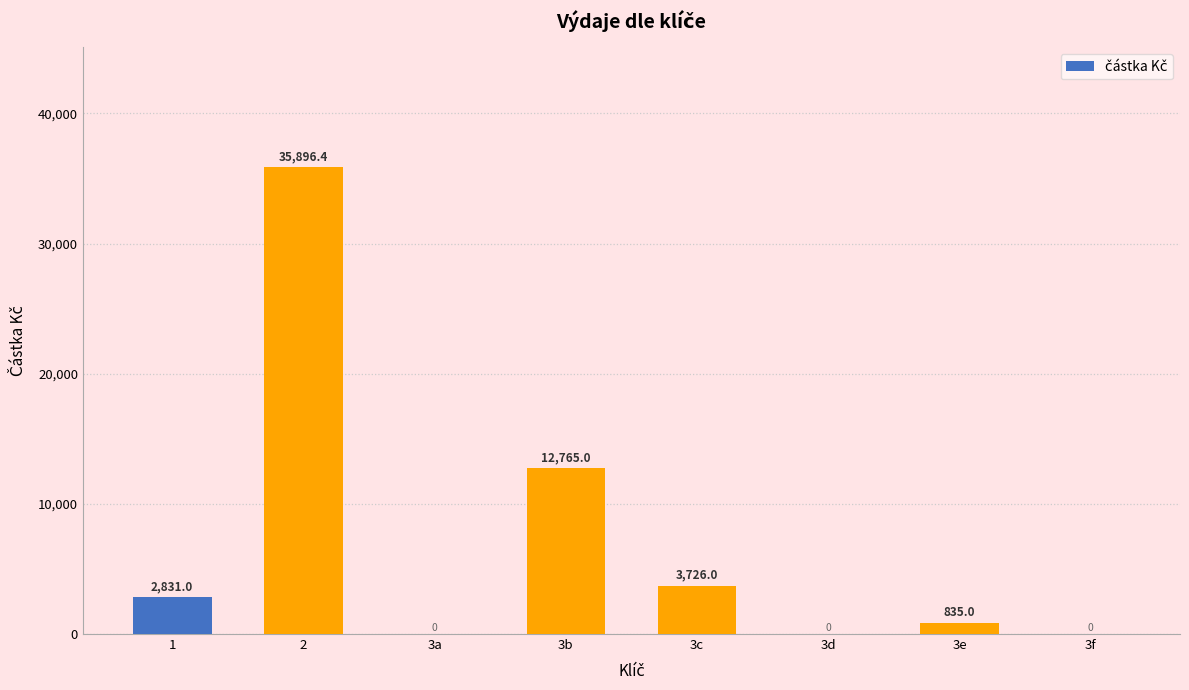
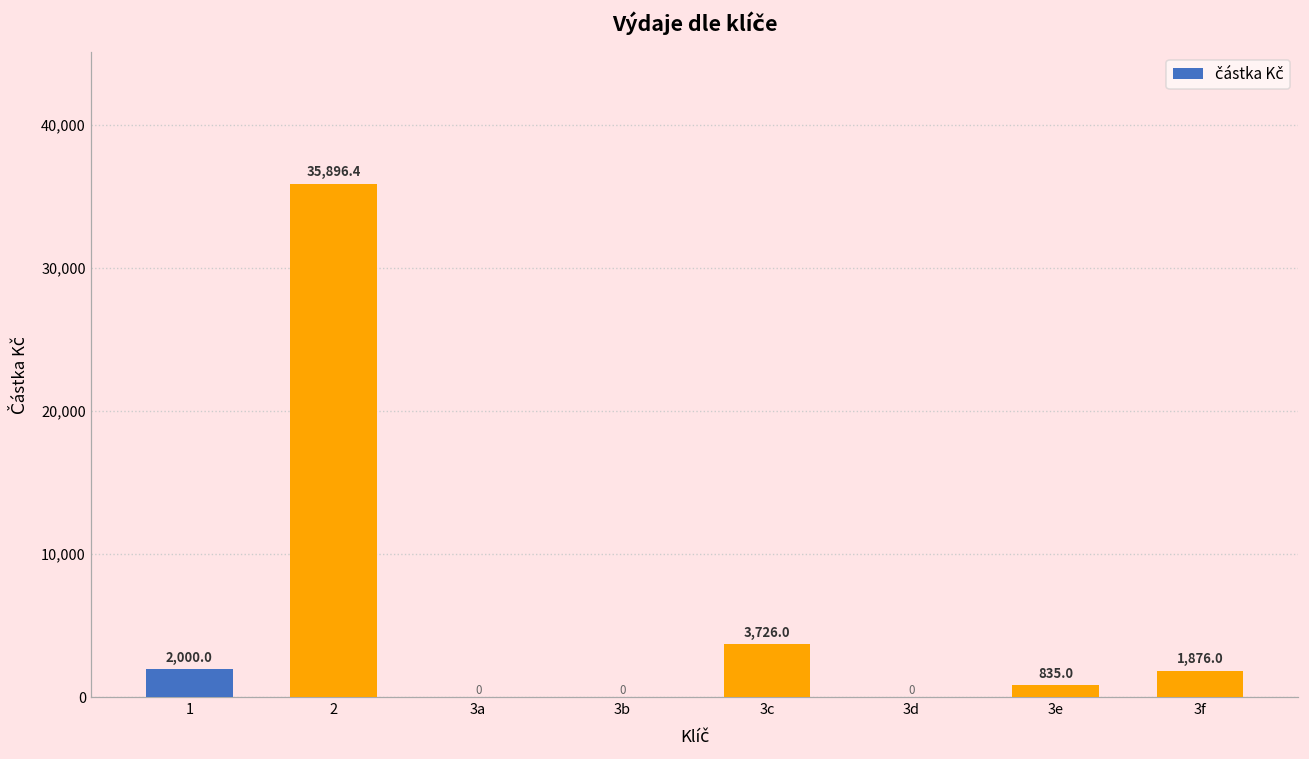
1: 2,831.0 -> 2,000.0
3b: 12,765.0 -> 0
3f: 0 -> 1,876.0
